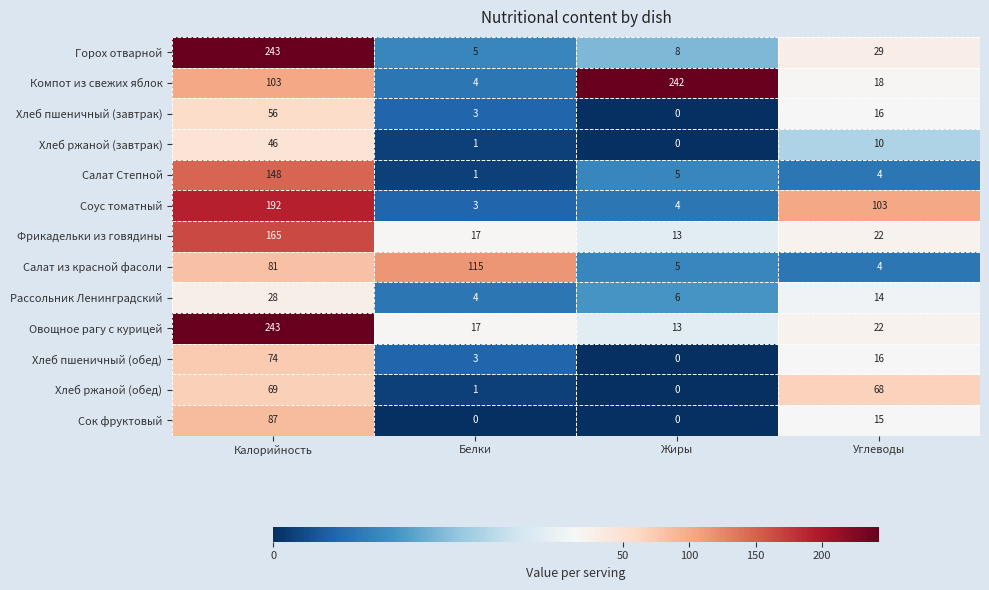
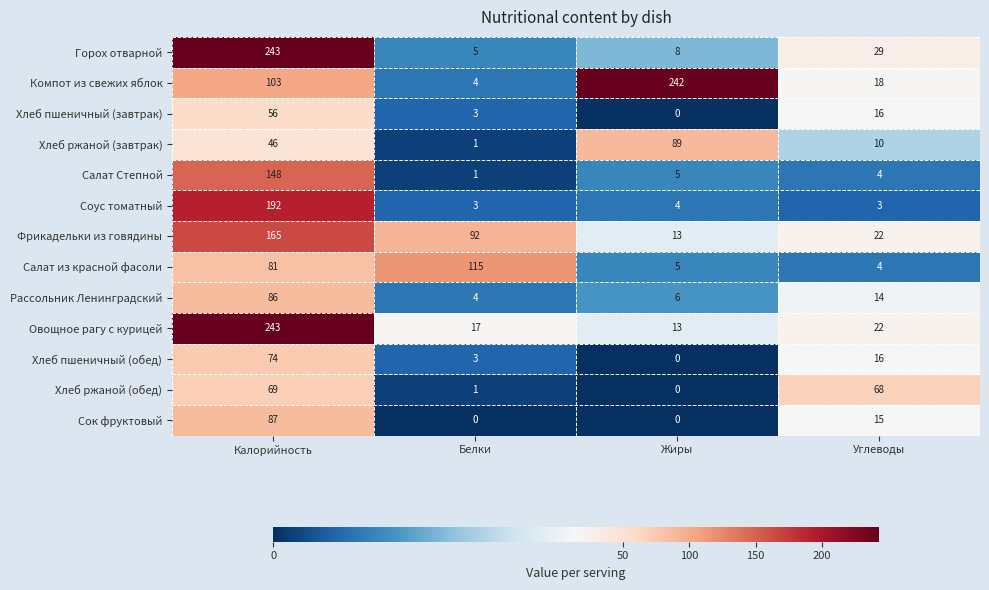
Хлеб ржаной (завтрак), Жиры: 0 -> 89
Соус томатный, Углеводы: 103 -> 3
Фрикадельки из говядины, Белки: 17 -> 92
Рассольник Ленинградский, Калорийность: 28 -> 86
